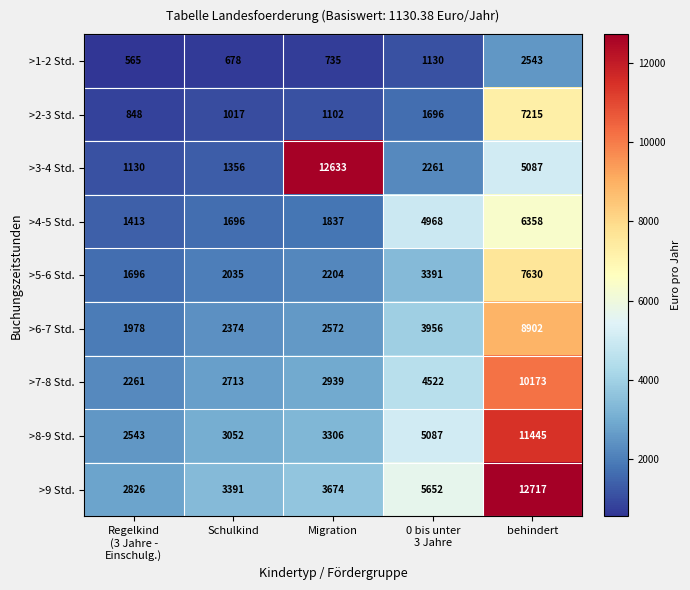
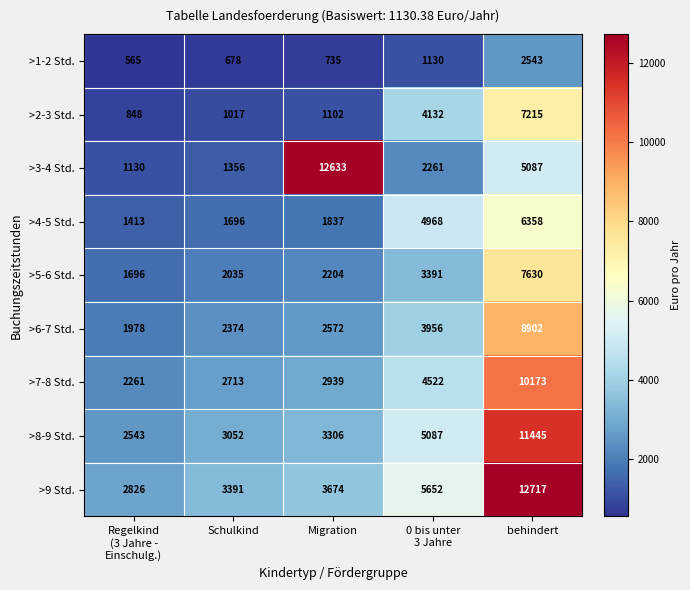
>2-3 Std., 0 bis unter 3 Jahre: 1696 -> 4132
